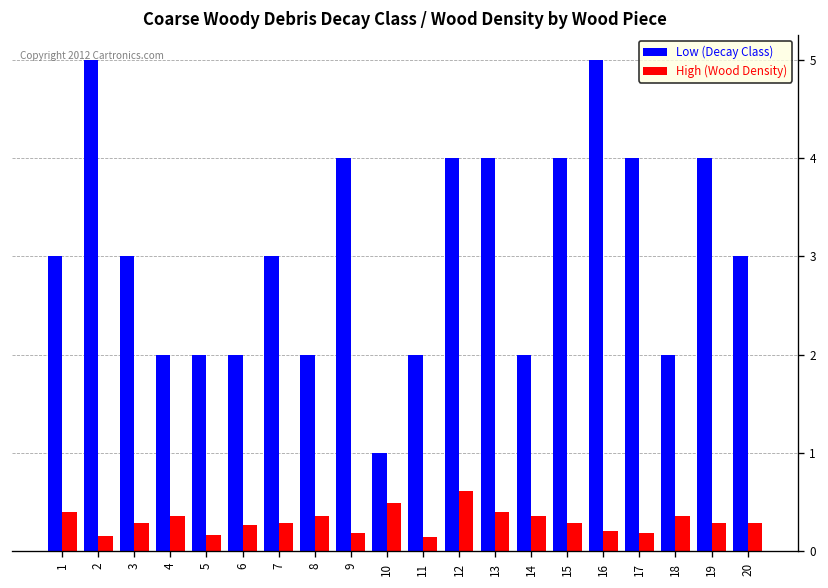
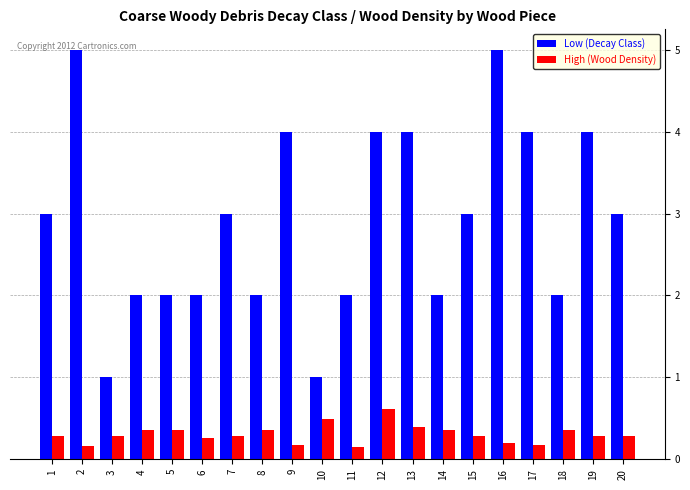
High (Wood Density), 1: 0.4 -> 0.3
Low (Decay Class), 3: 3 -> 1
High (Wood Density), 5: 0.2 -> 0.4
Low (Decay Class), 15: 4 -> 3
